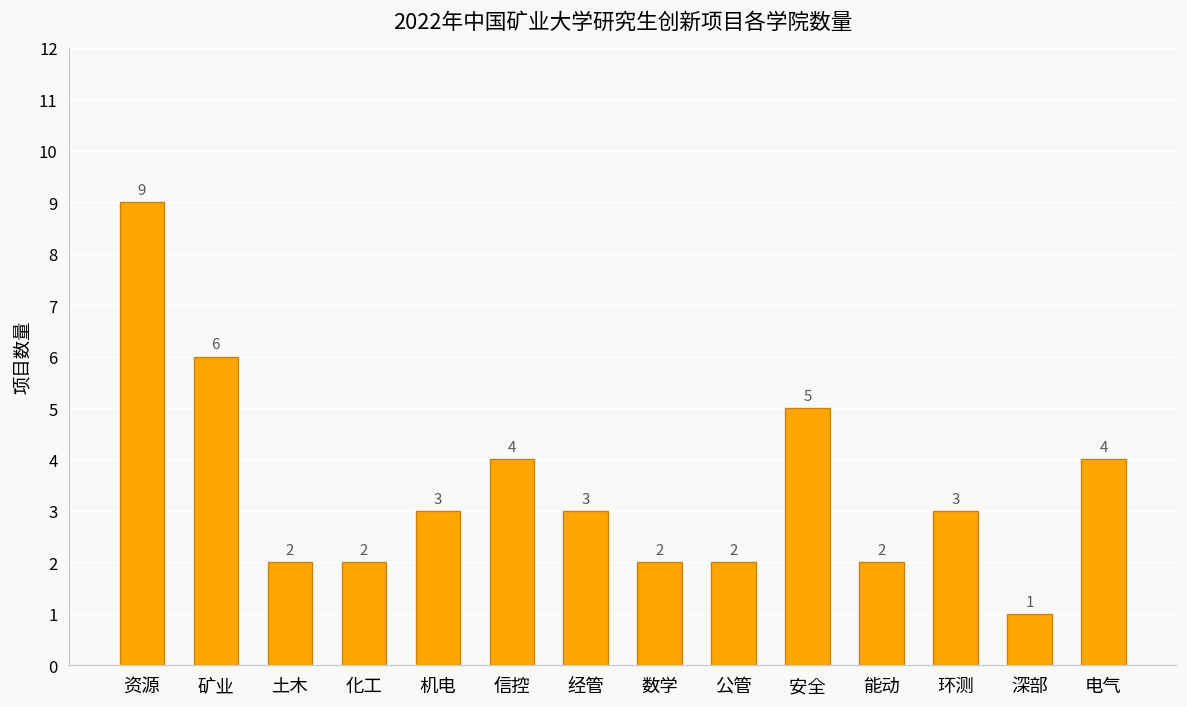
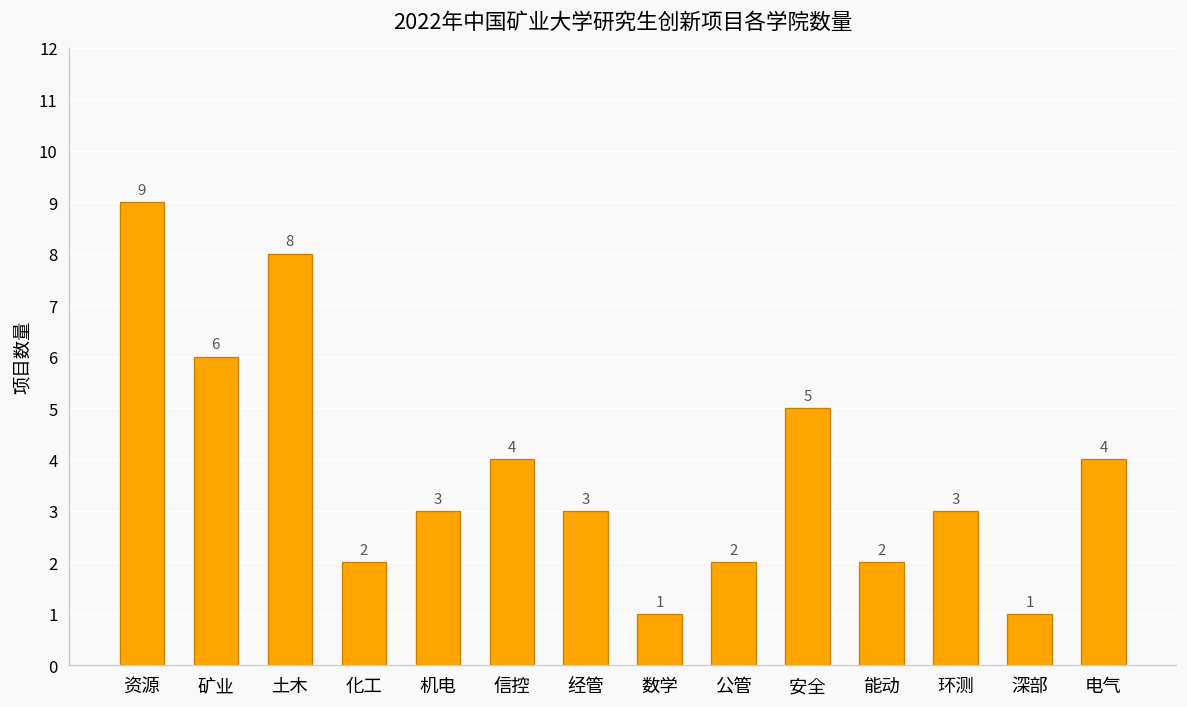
土木: 2 -> 8
数学: 2 -> 1
